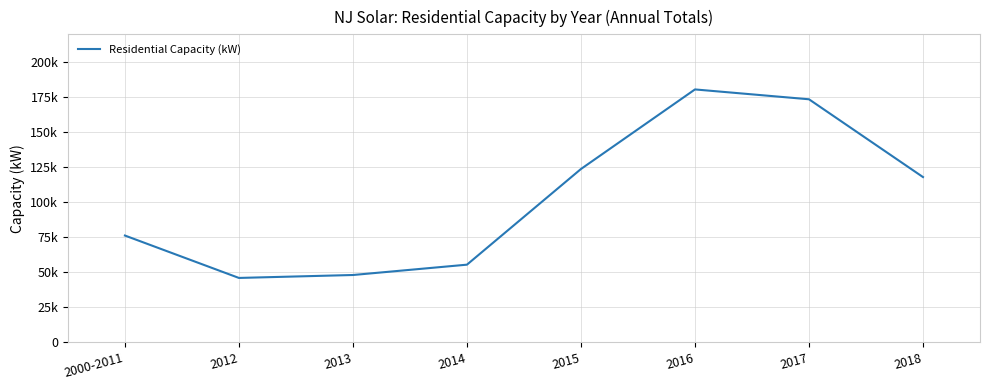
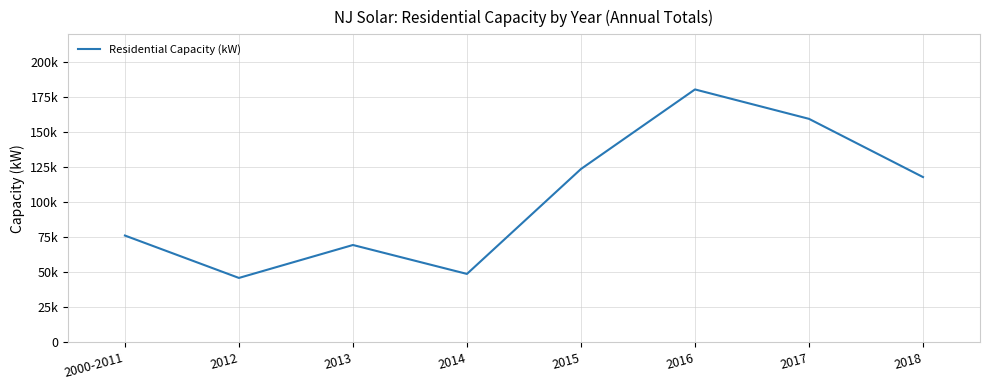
2013: 48000 -> 69000
2014: 55000 -> 49000
2017: 174000 -> 160000
